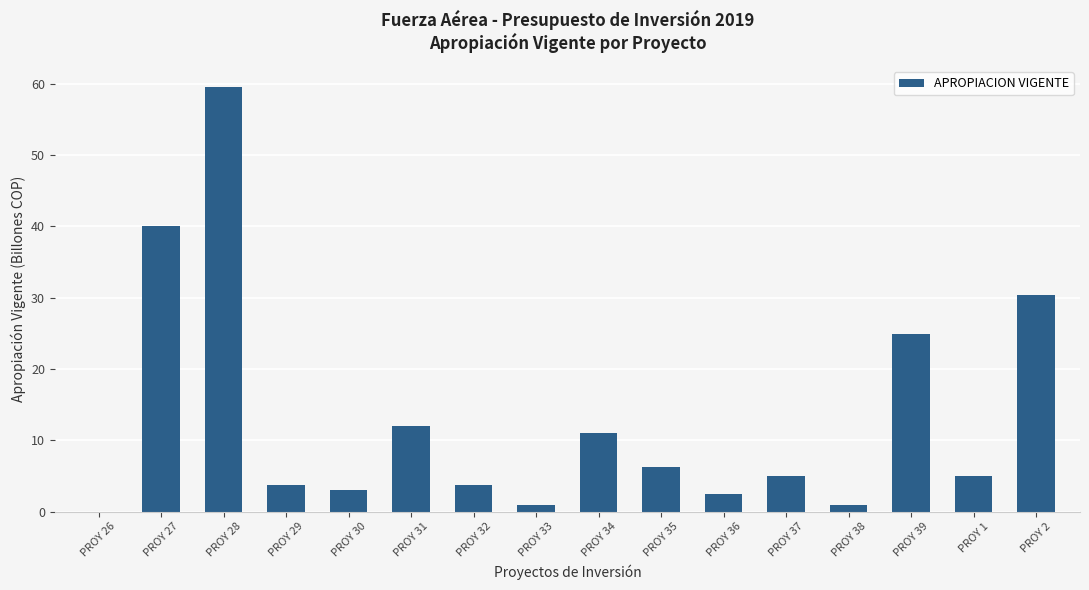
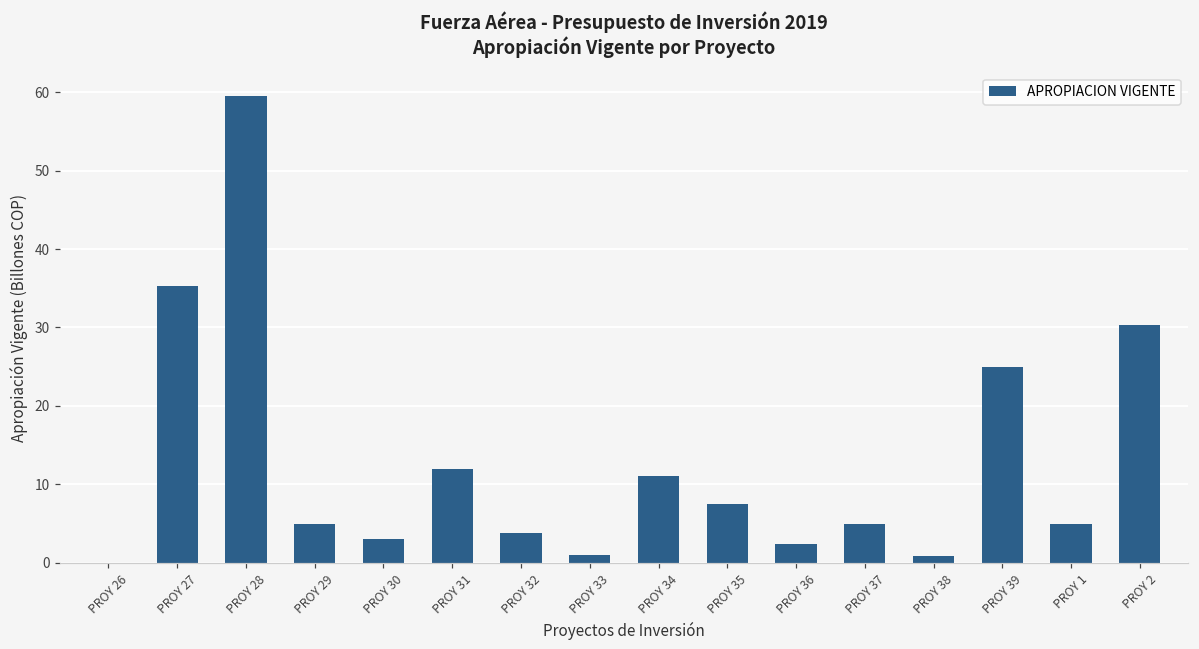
PROY 27: 40 -> 35
PROY 29: 4 -> 5
PROY 35: 6 -> 8
